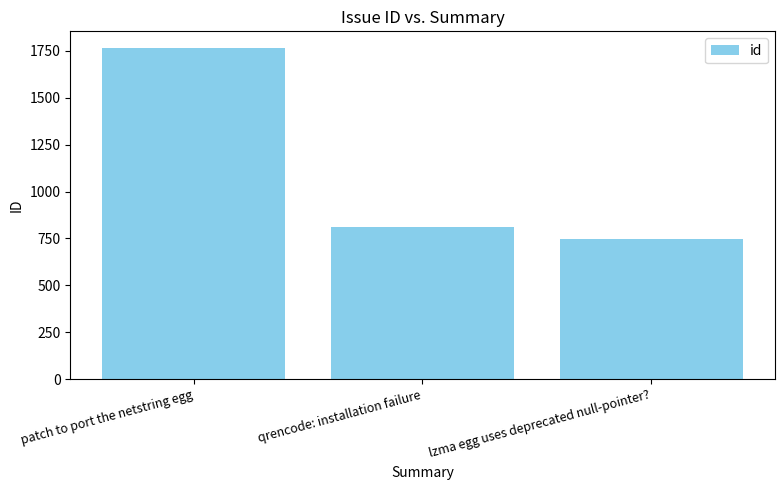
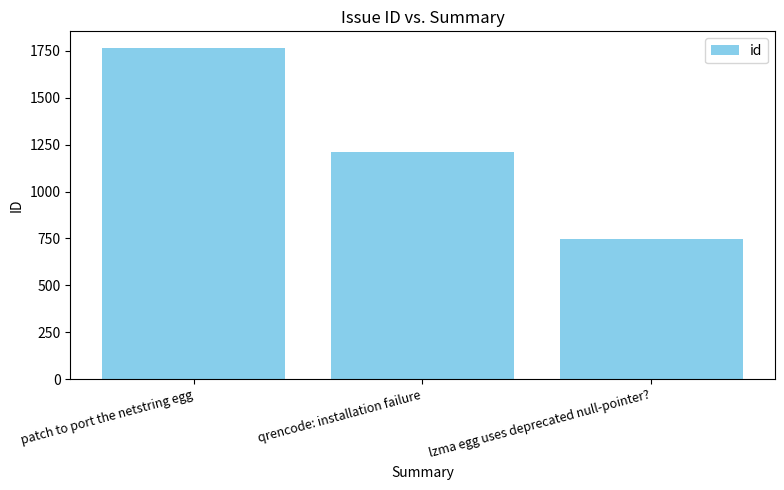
qrencode: installation failure: 810 -> 1210
